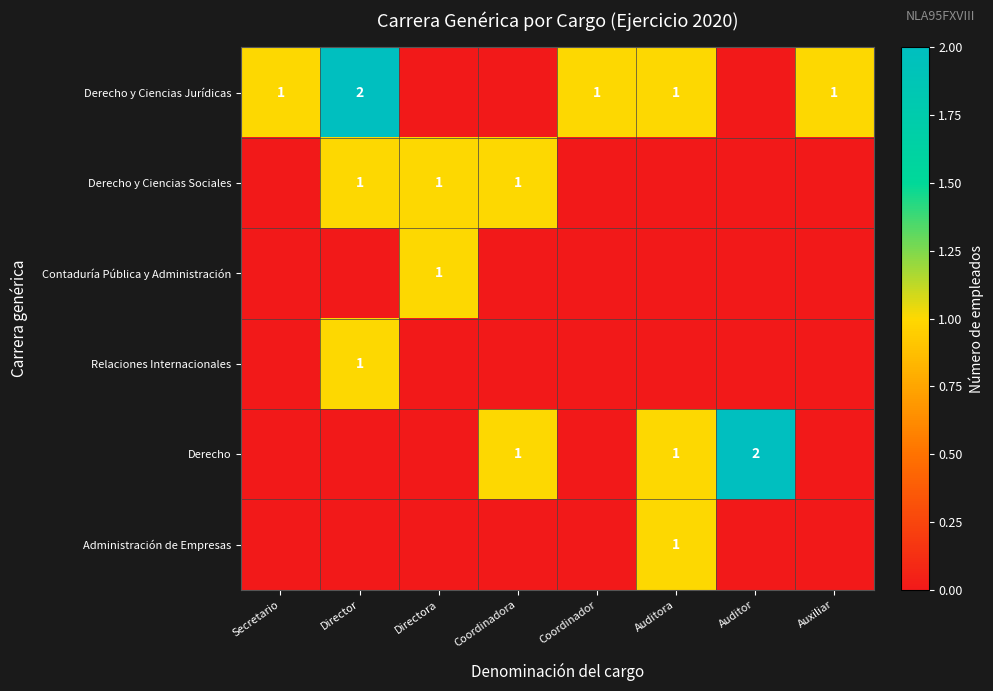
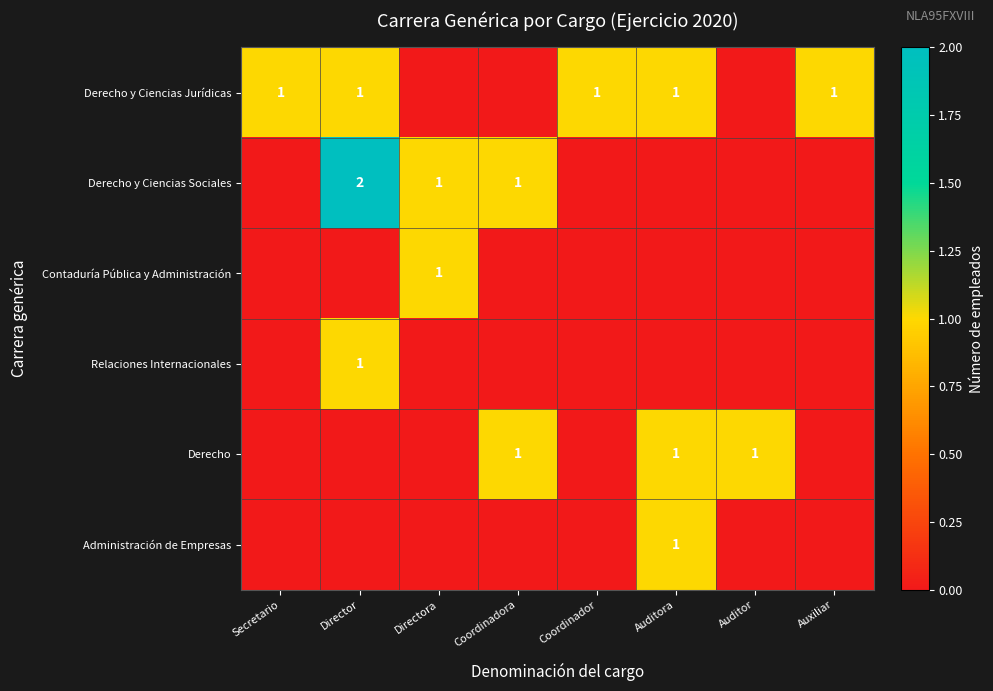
Derecho y Ciencias Jurídicas, Director: 2 -> 1
Derecho y Ciencias Sociales, Director: 1 -> 2
Derecho, Auditor: 2 -> 1
